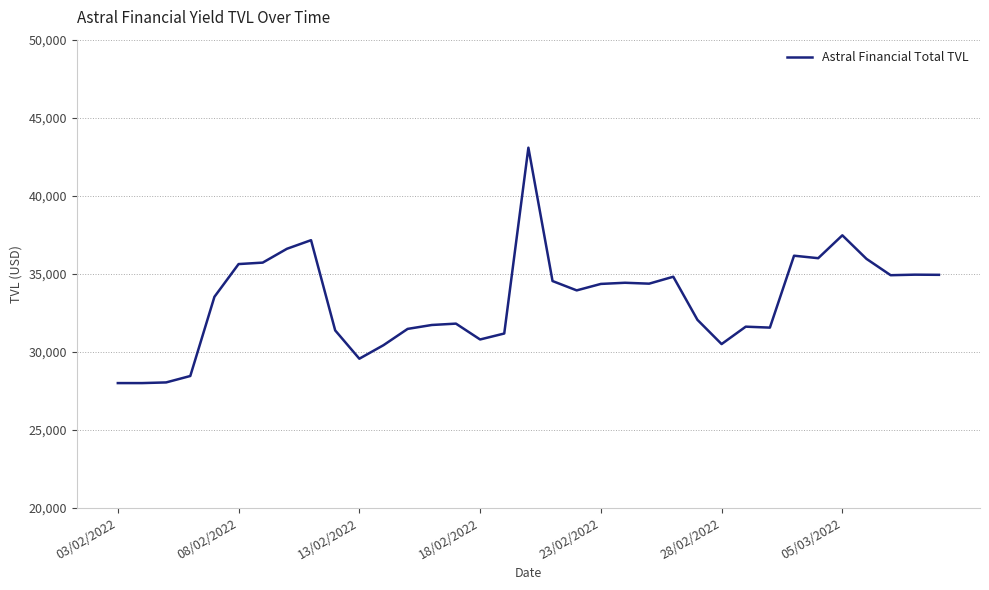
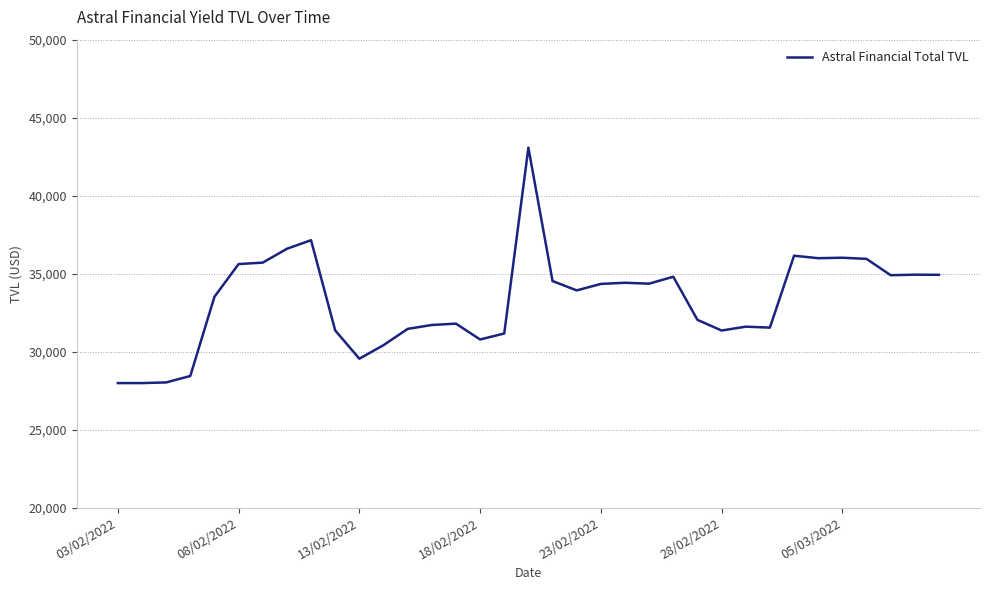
28/02/2022: 30,500 -> 31,400
05/03/2022: 37,500 -> 36,000
